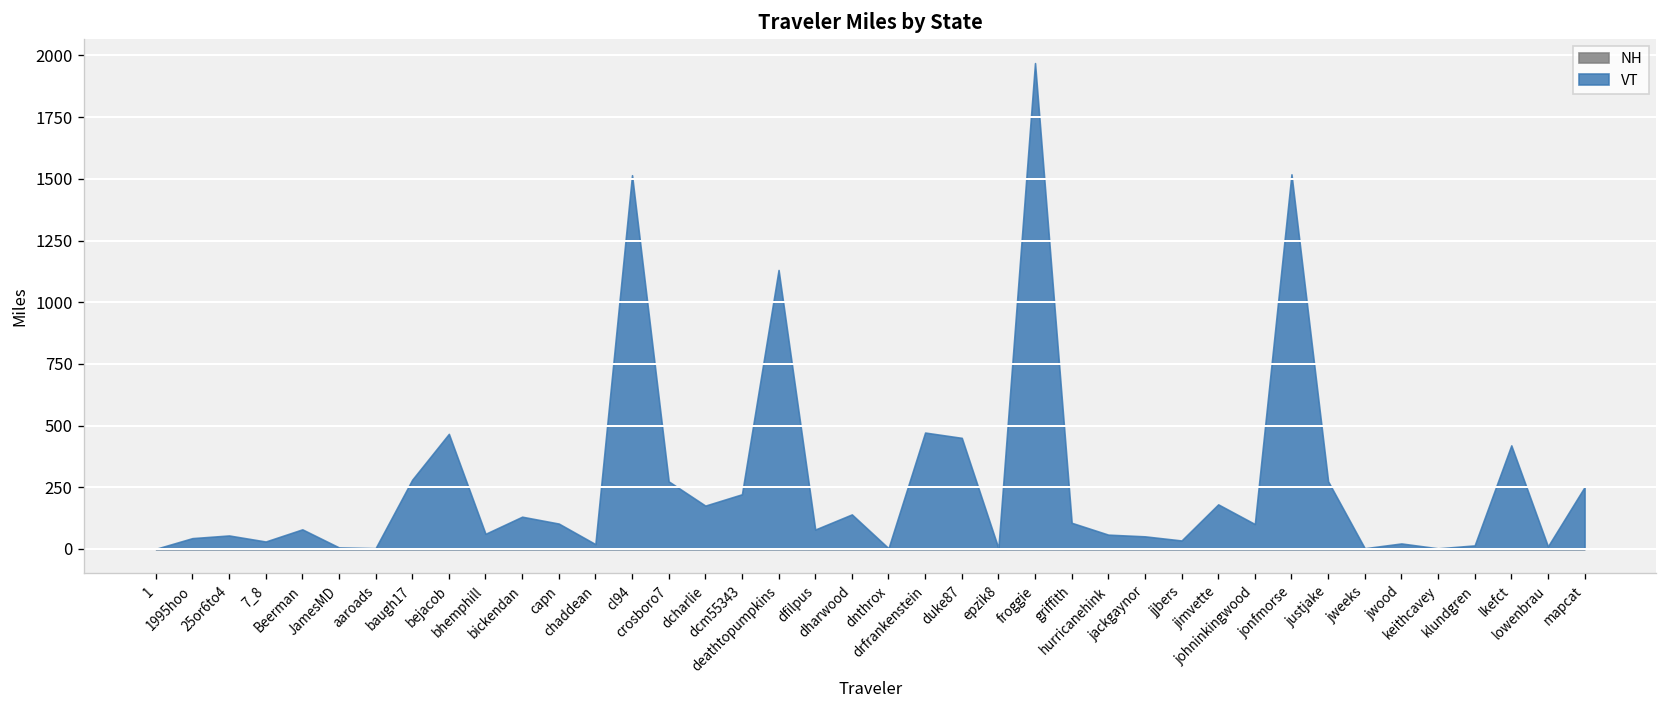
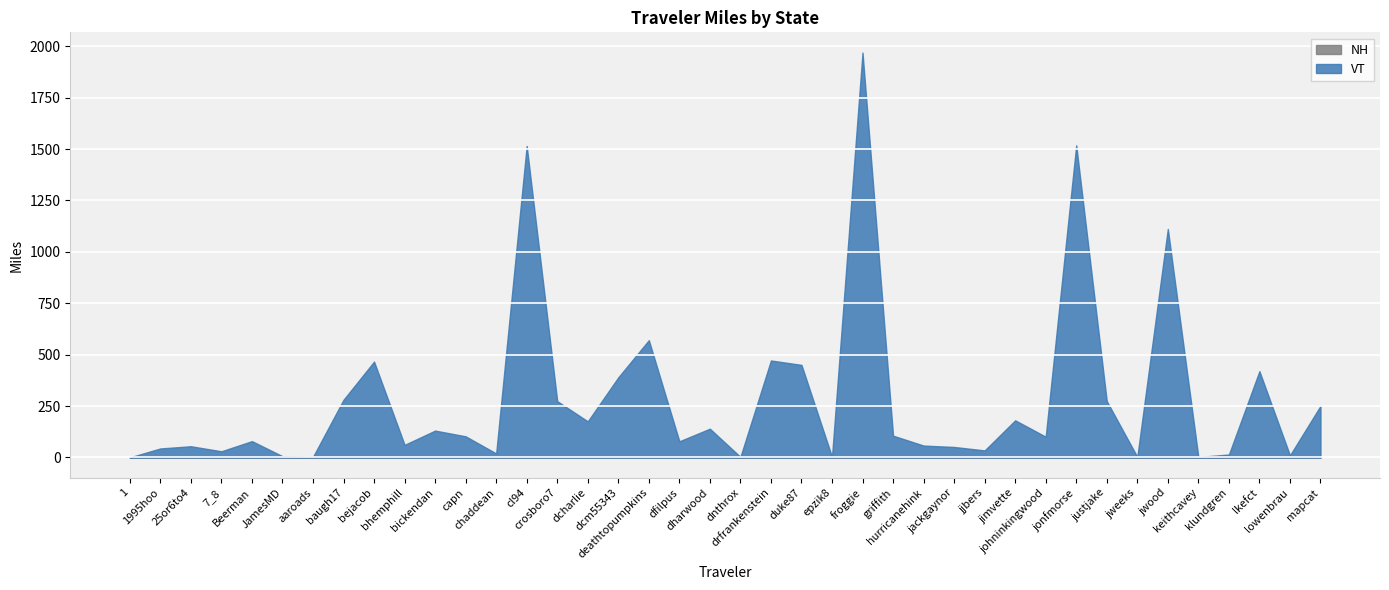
VT, dcm55343: 220 -> 390
VT, deathtopumpkins: 1130 -> 570
VT, jwood: 20 -> 1110
